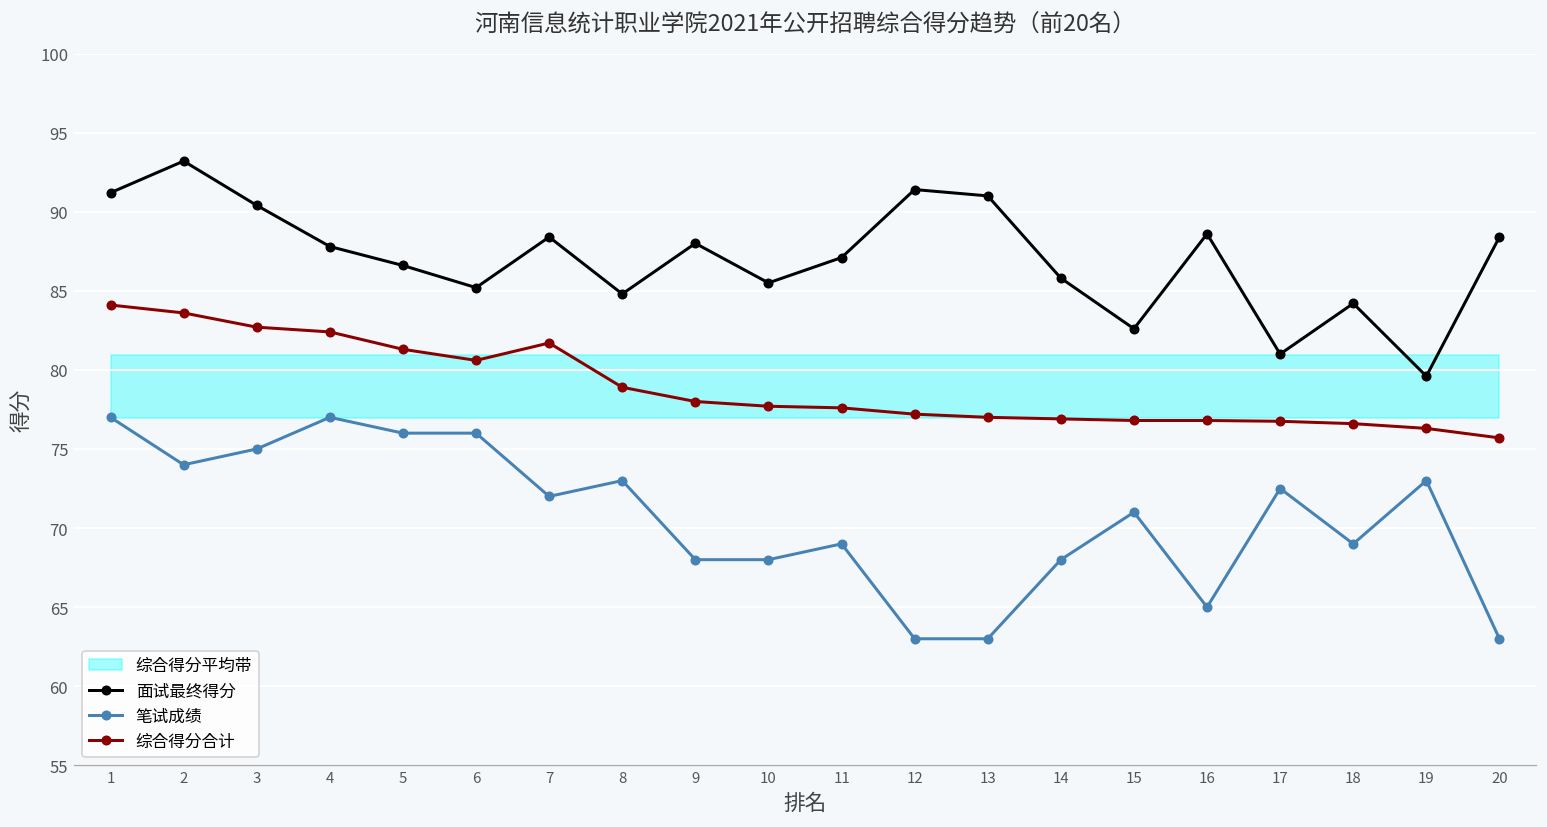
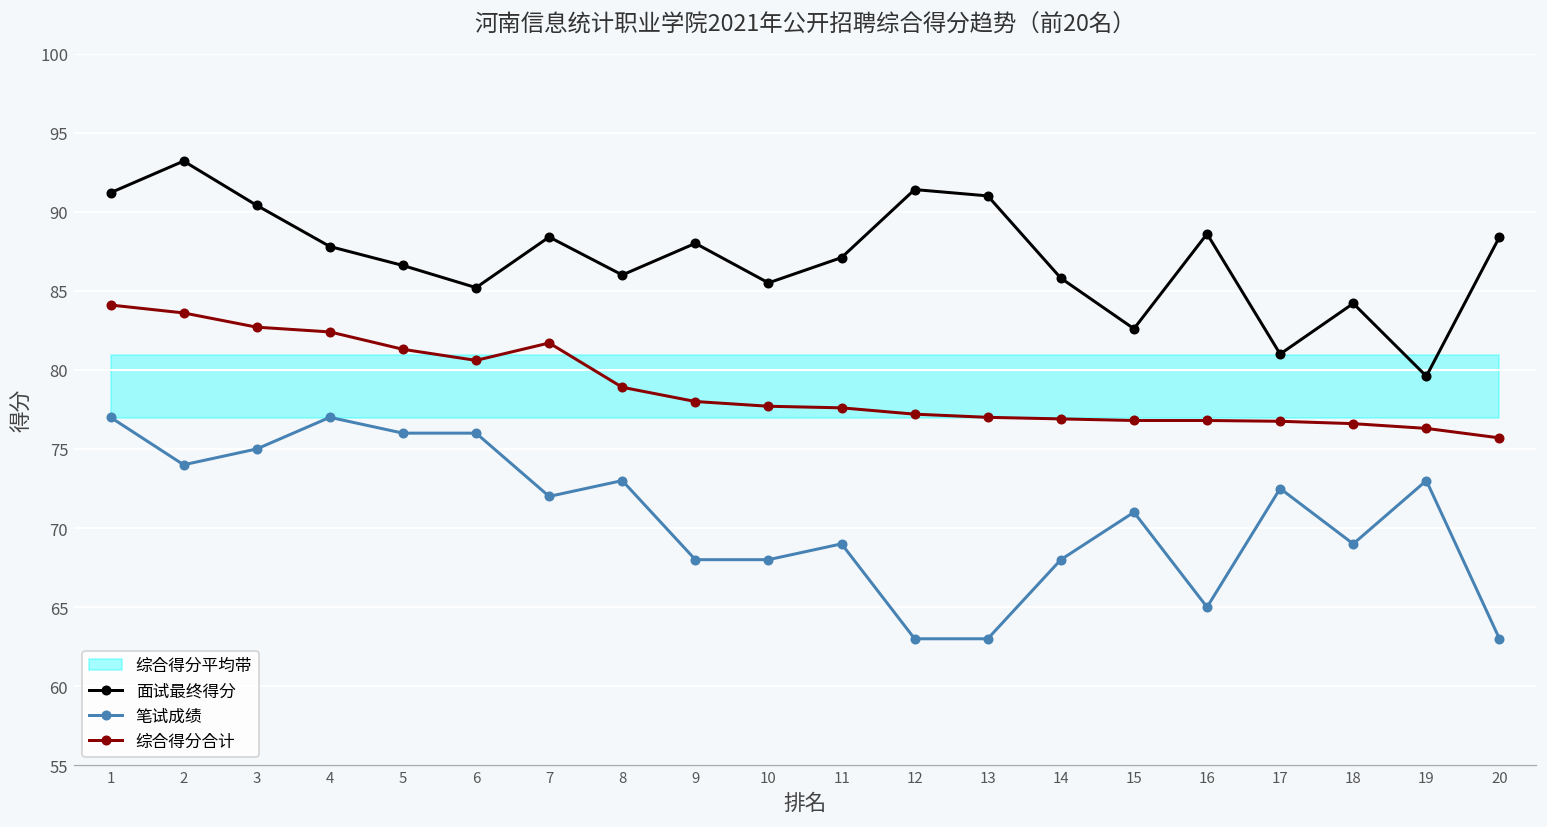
面试最终得分, 8: 84.8 -> 86.0
